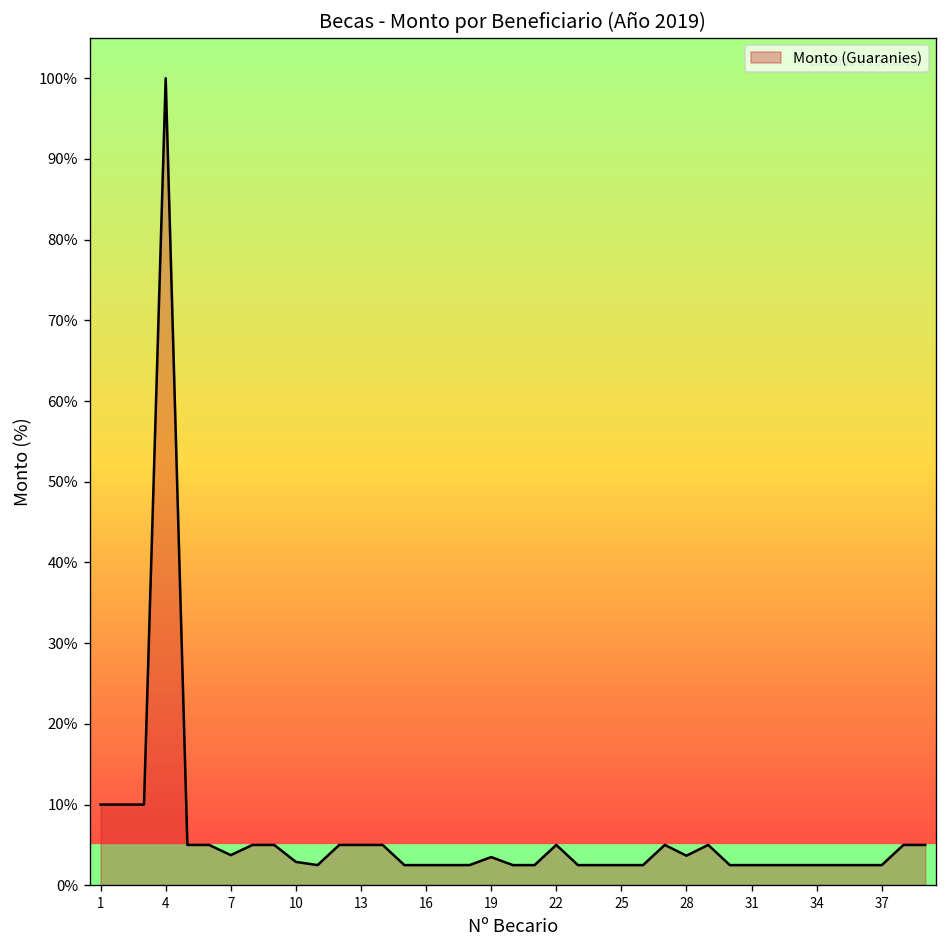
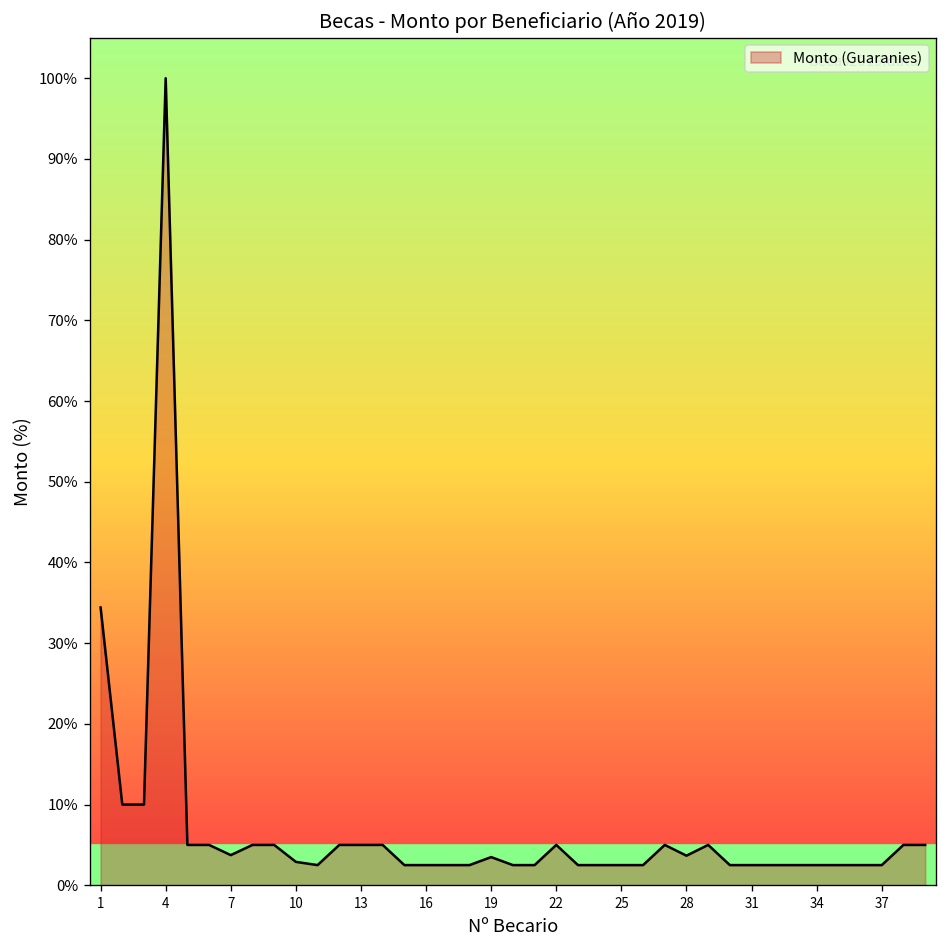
1: 10% -> 34%
